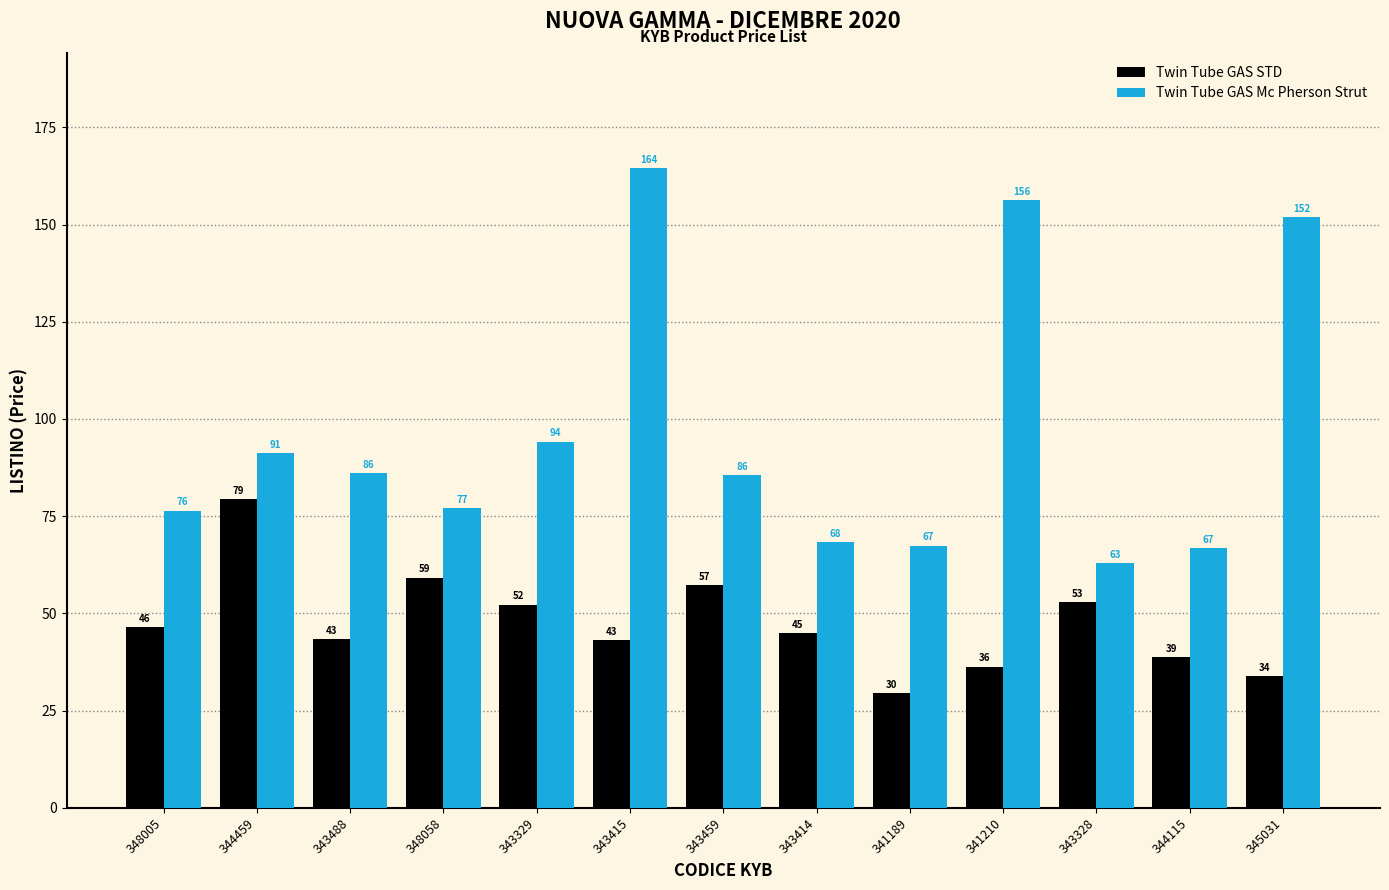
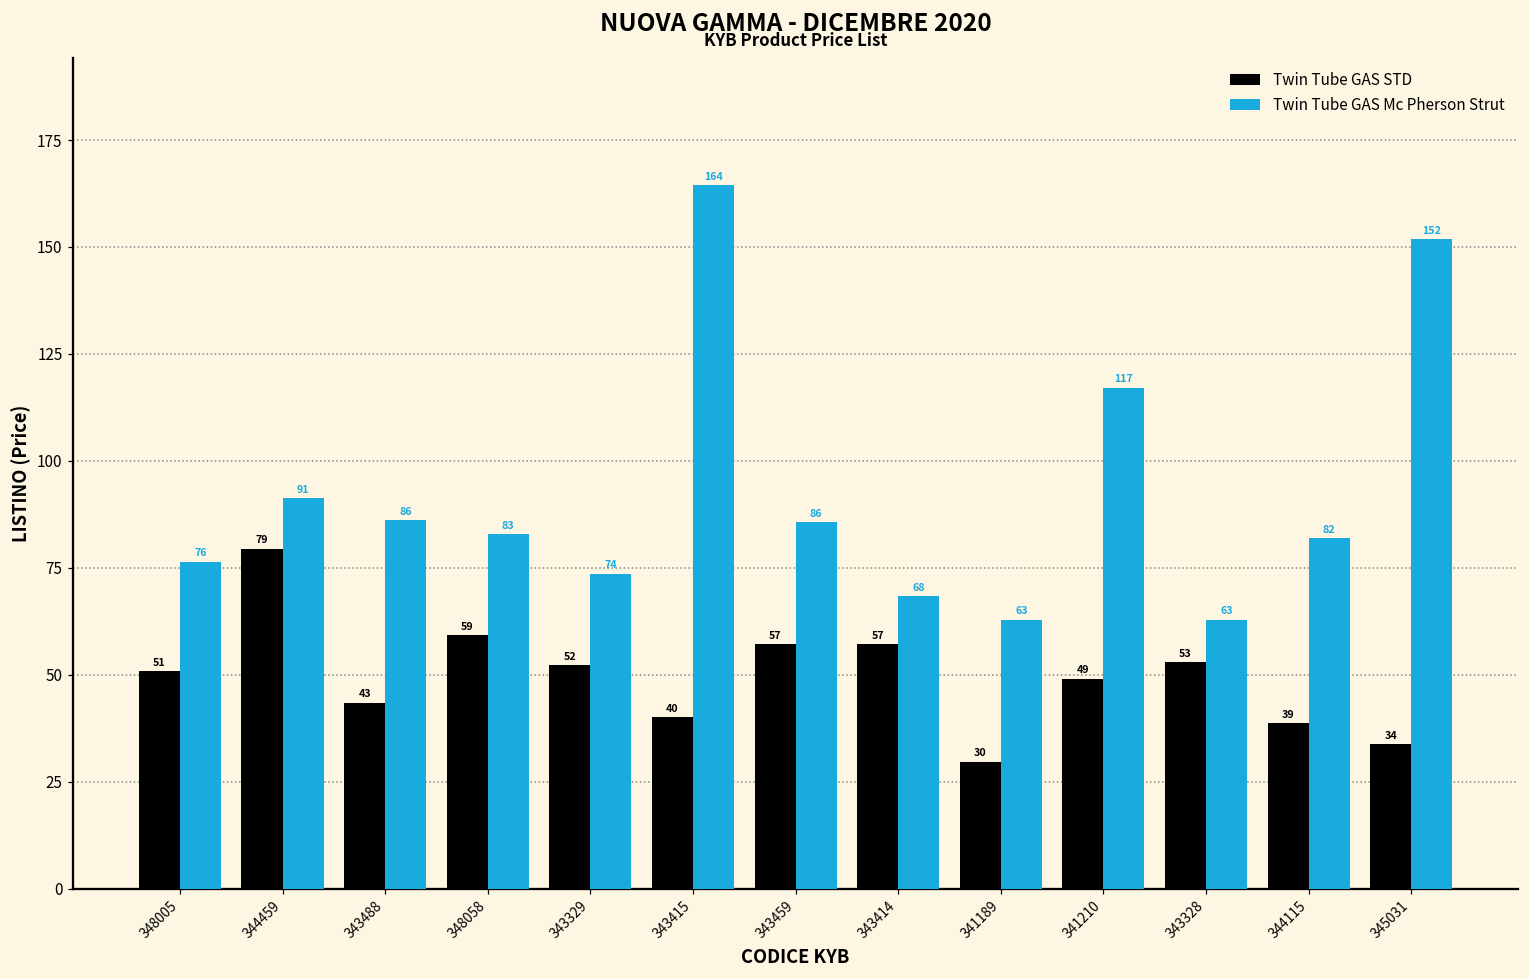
Twin Tube GAS STD, 348005: 46 -> 51
Twin Tube GAS Mc Pherson Strut, 348058: 77 -> 83
Twin Tube GAS Mc Pherson Strut, 343329: 94 -> 74
Twin Tube GAS STD, 343415: 43 -> 40
Twin Tube GAS STD, 343414: 45 -> 57
Twin Tube GAS Mc Pherson Strut, 341189: 67 -> 63
Twin Tube GAS STD, 341210: 36 -> 49
Twin Tube GAS Mc Pherson Strut, 341210: 156 -> 117
Twin Tube GAS Mc Pherson Strut, 344115: 67 -> 82
